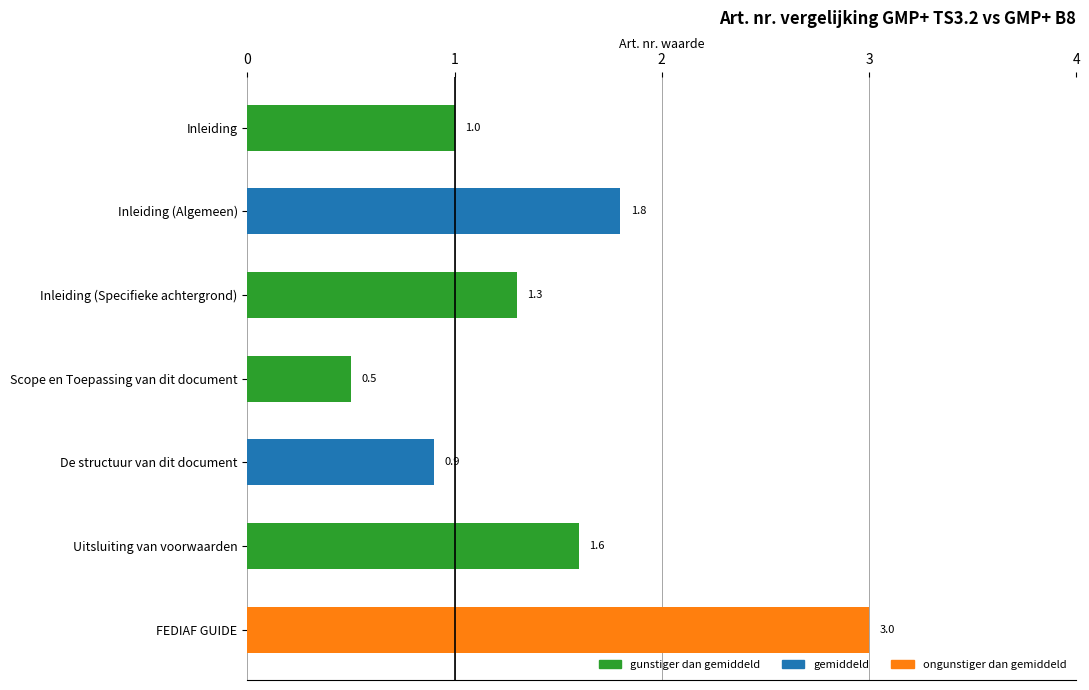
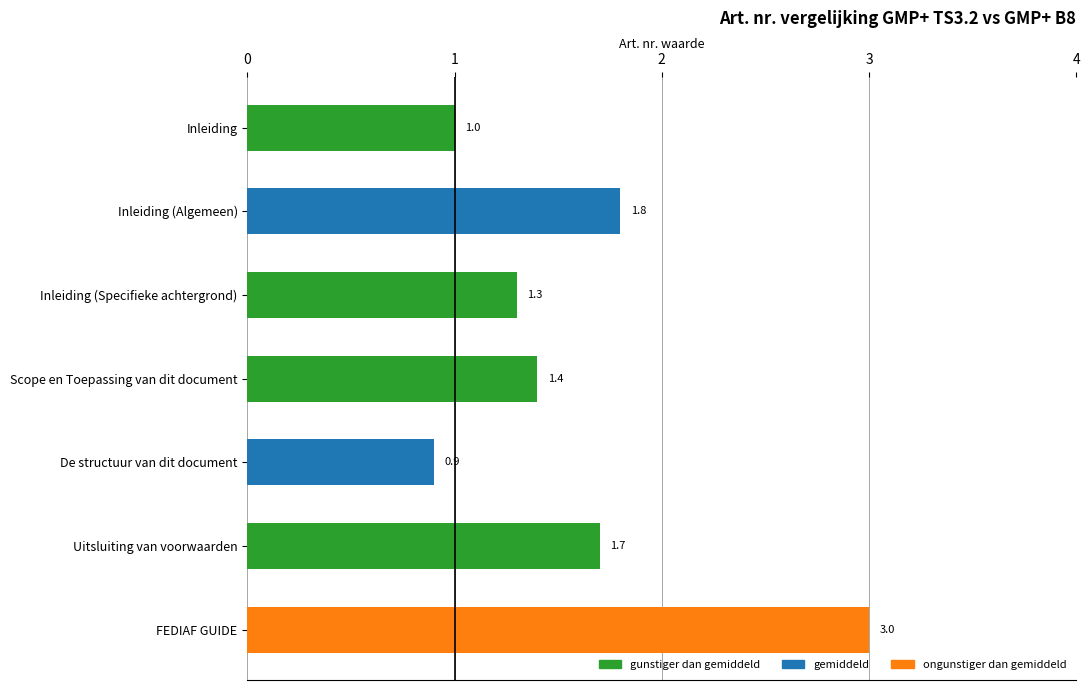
Scope en Toepassing van dit document: 0.5 -> 1.4
Uitsluiting van voorwaarden: 1.6 -> 1.7
